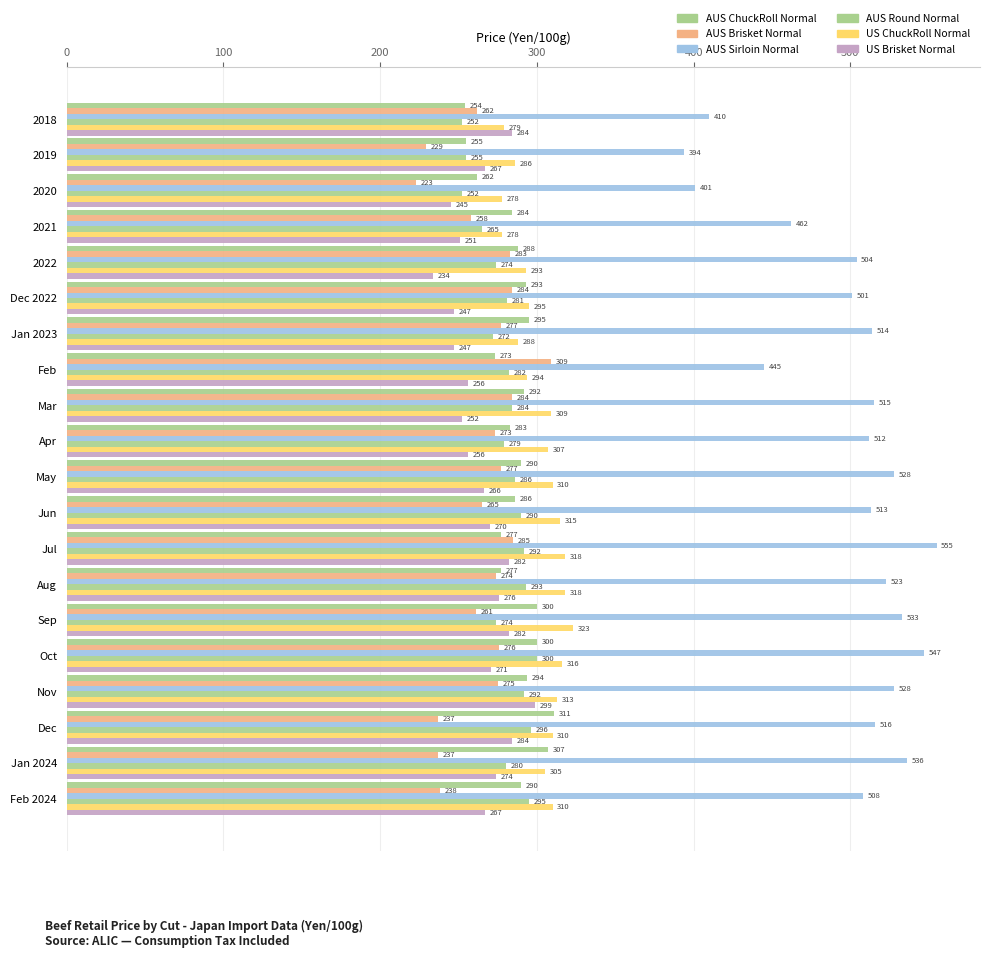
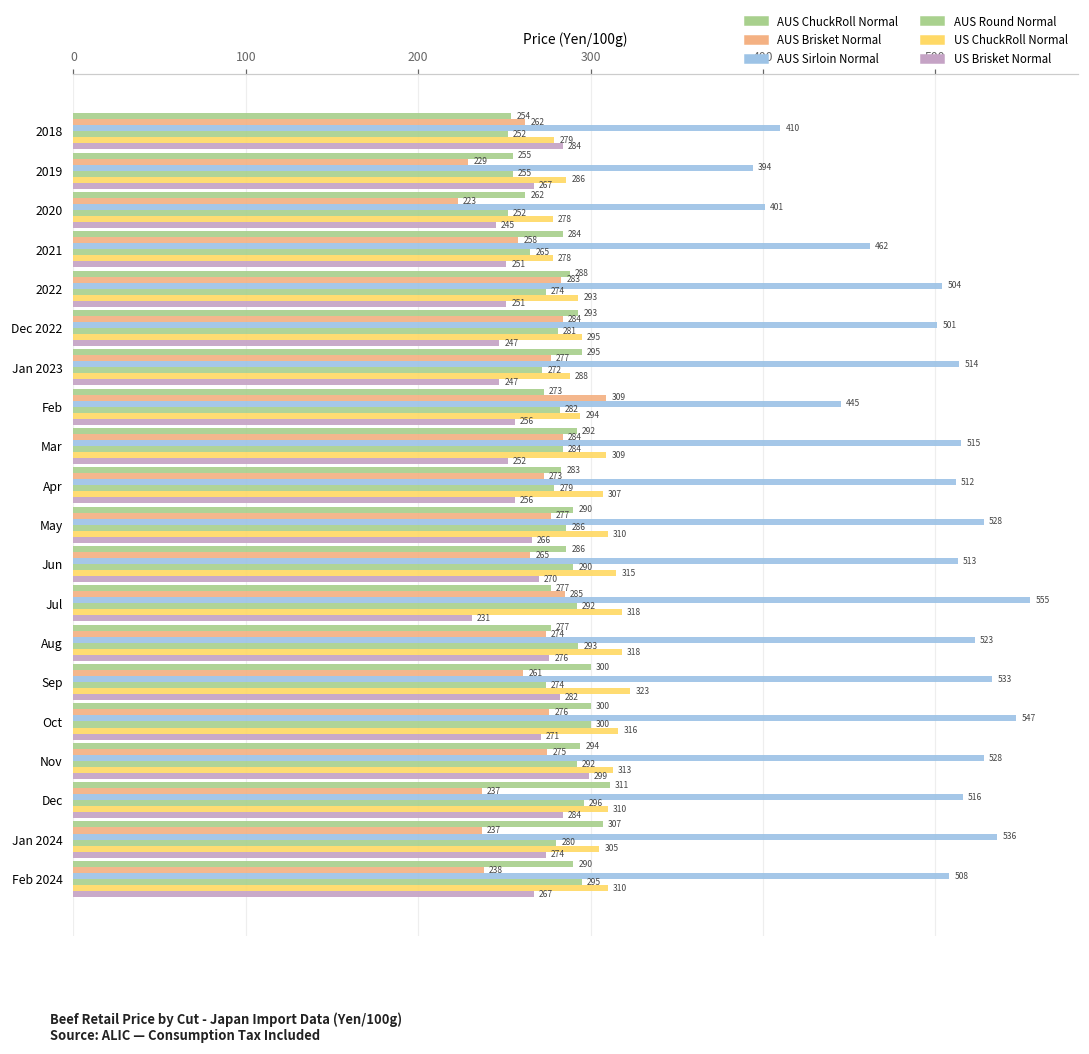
US Brisket Normal, 2022: 234 -> 251
US Brisket Normal, Jul: 282 -> 231
